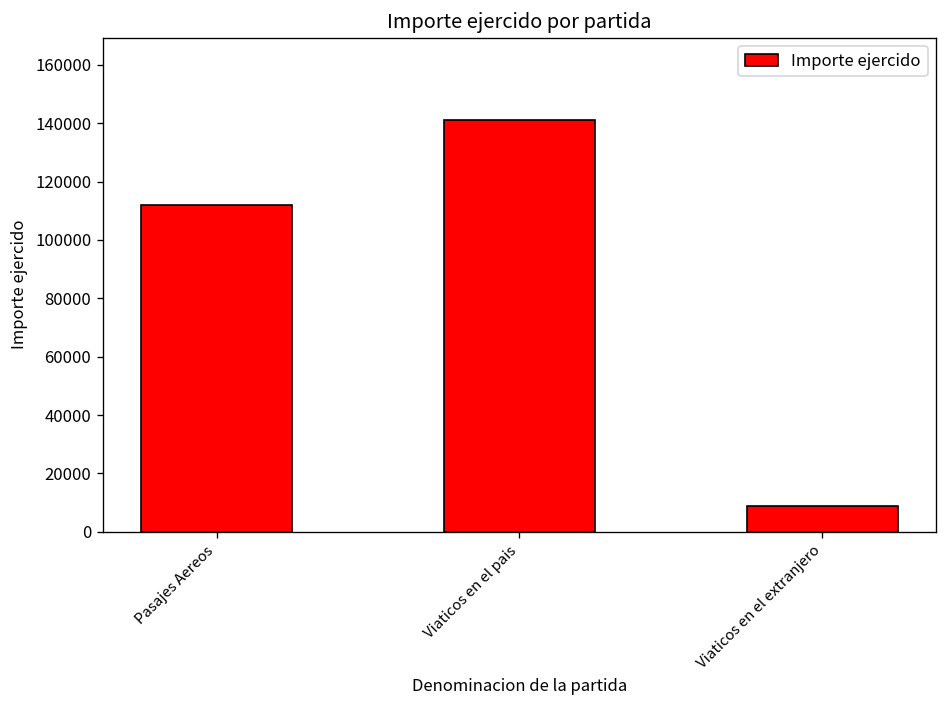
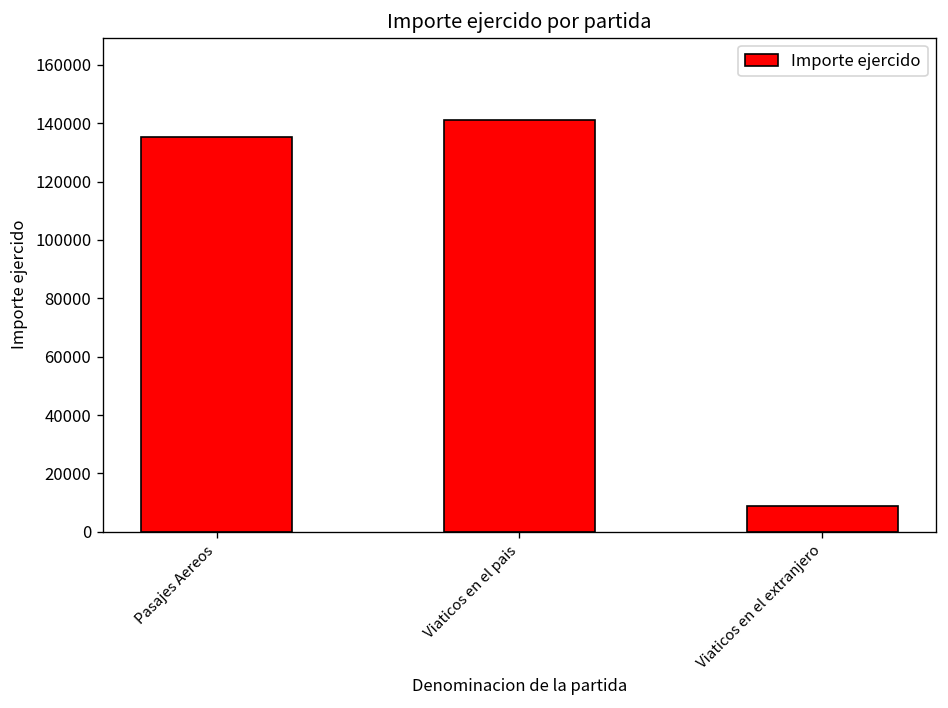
Pasajes Aereos: 112000 -> 135000
